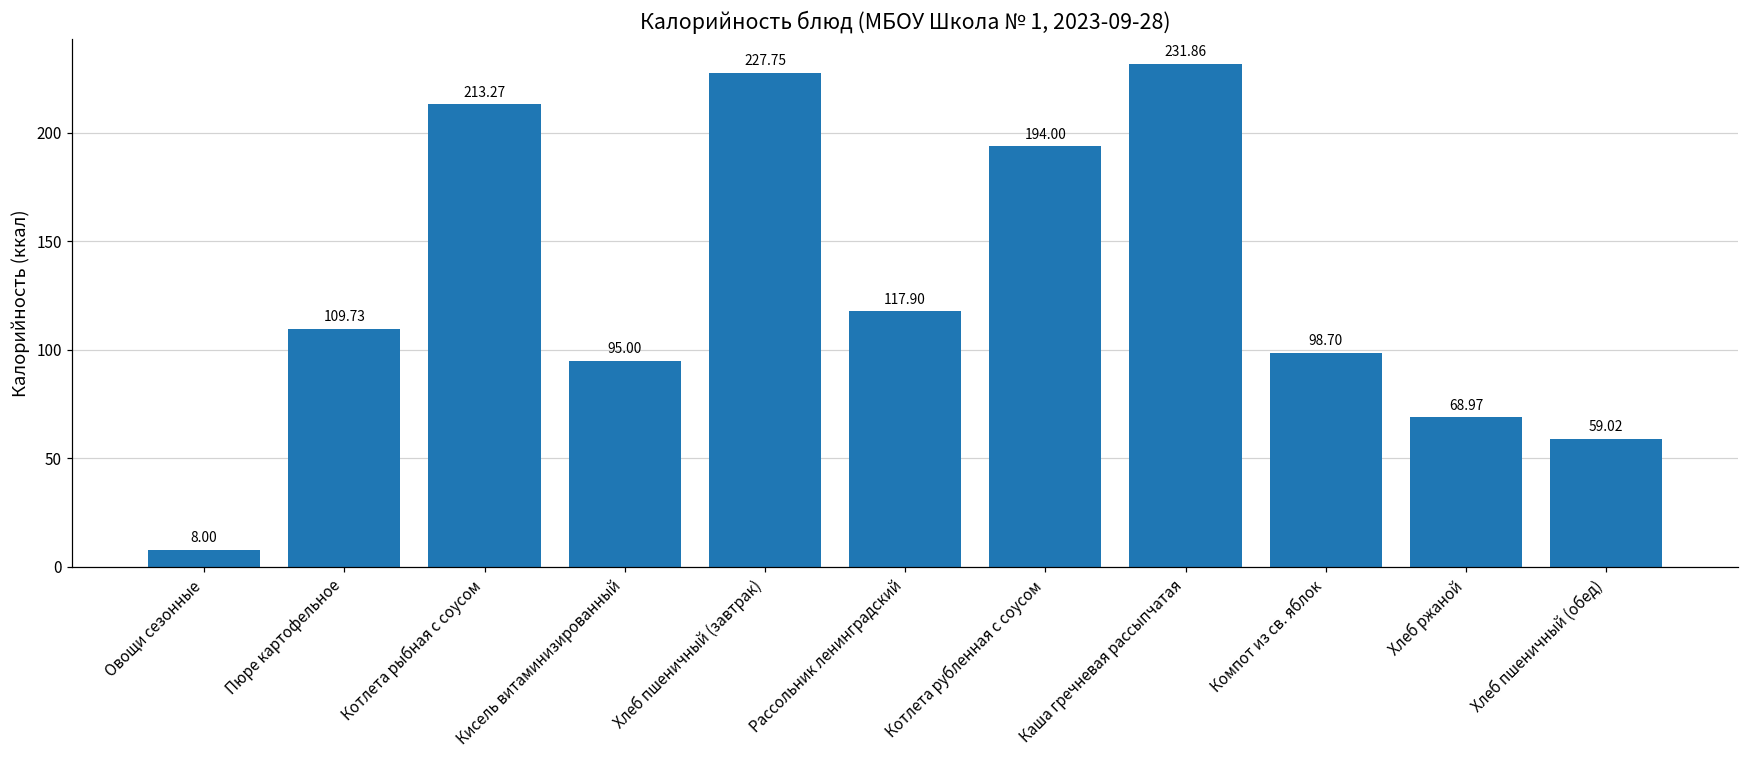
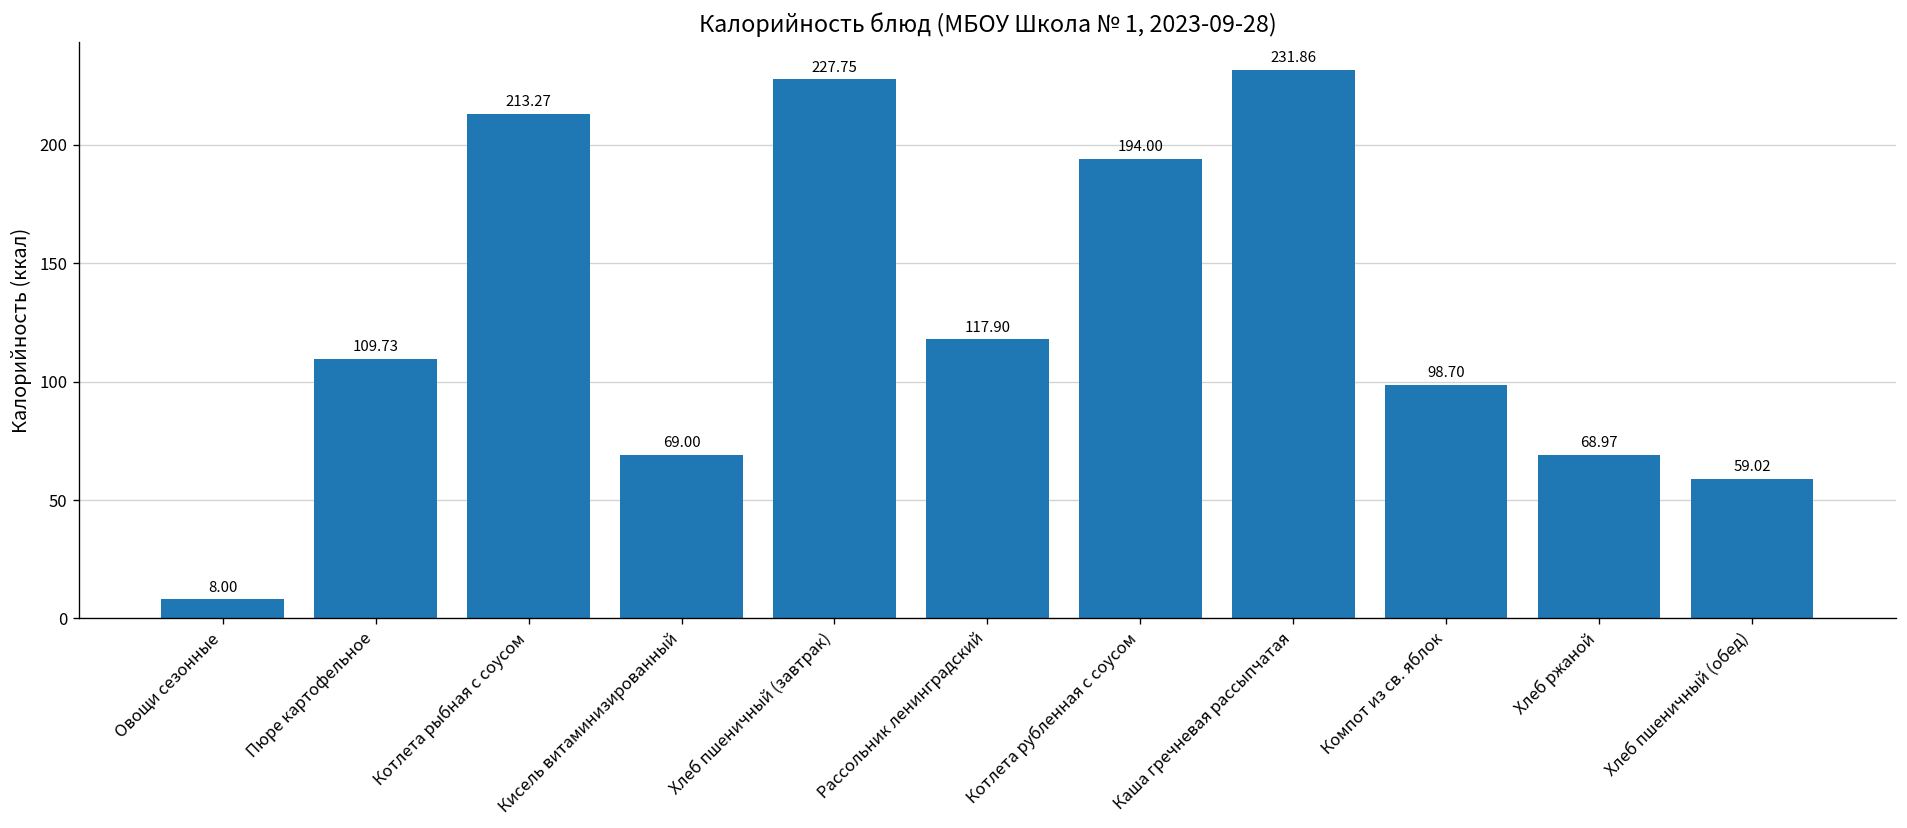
Кисель витаминизированный: 95.00 -> 69.00
